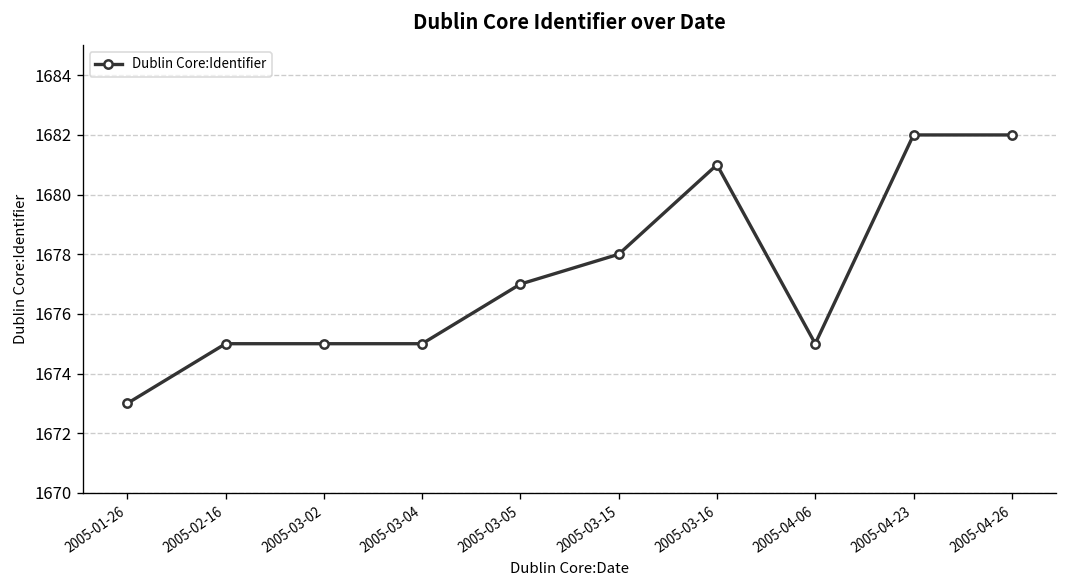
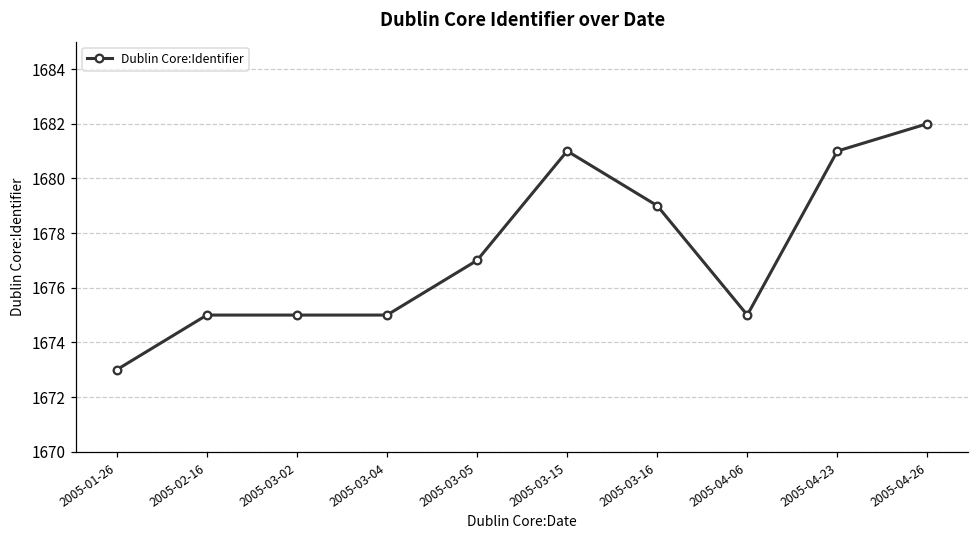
2005-03-15: 1678 -> 1681
2005-03-16: 1681 -> 1679
2005-04-23: 1682 -> 1681
